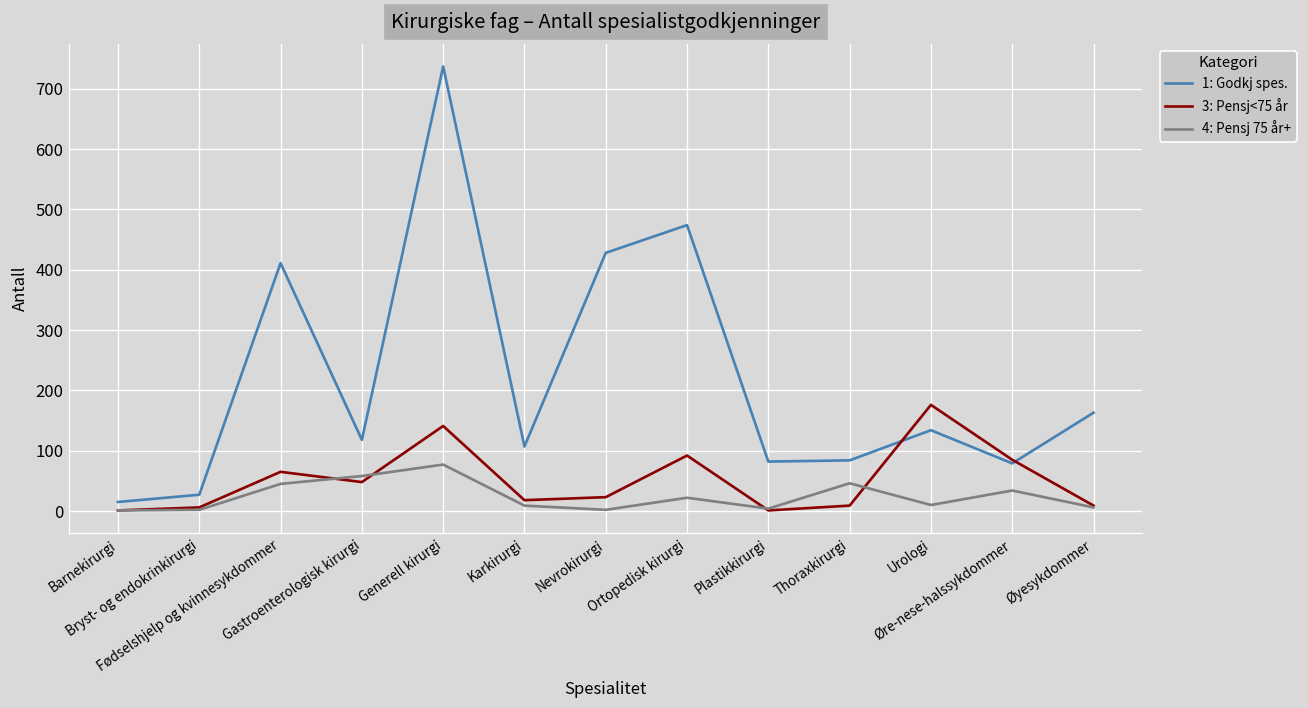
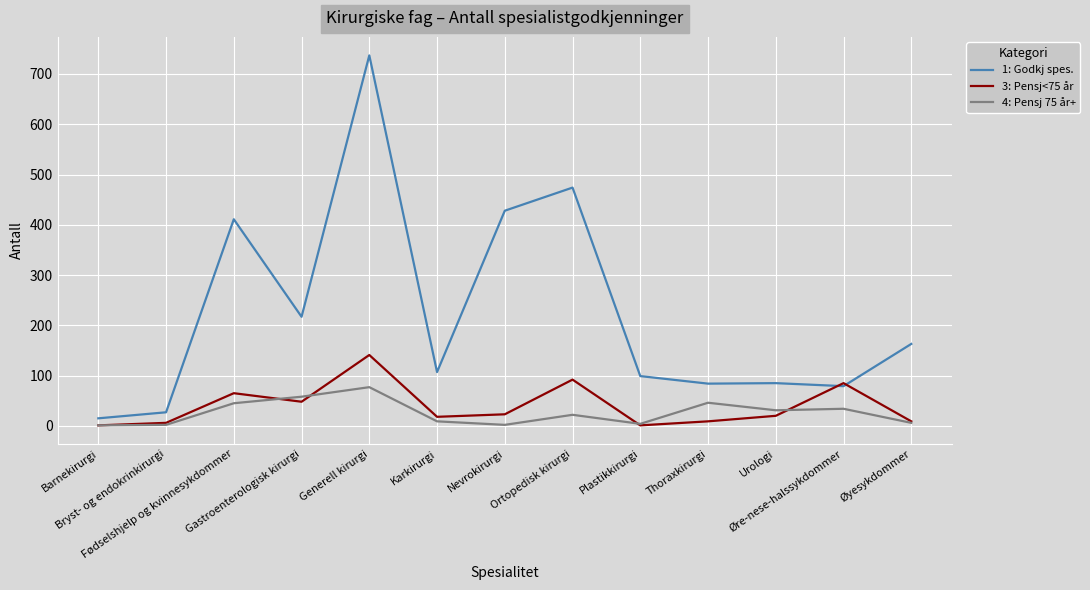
1: Godkj spes., Gastroenterologisk kirurgi: 120 -> 220
1: Godkj spes., Plastikkirurgi: 80 -> 100
1: Godkj spes., Urologi: 130 -> 90
3: Pensj<75 år, Urologi: 180 -> 20
4: Pensj 75 år+, Urologi: 10 -> 30
